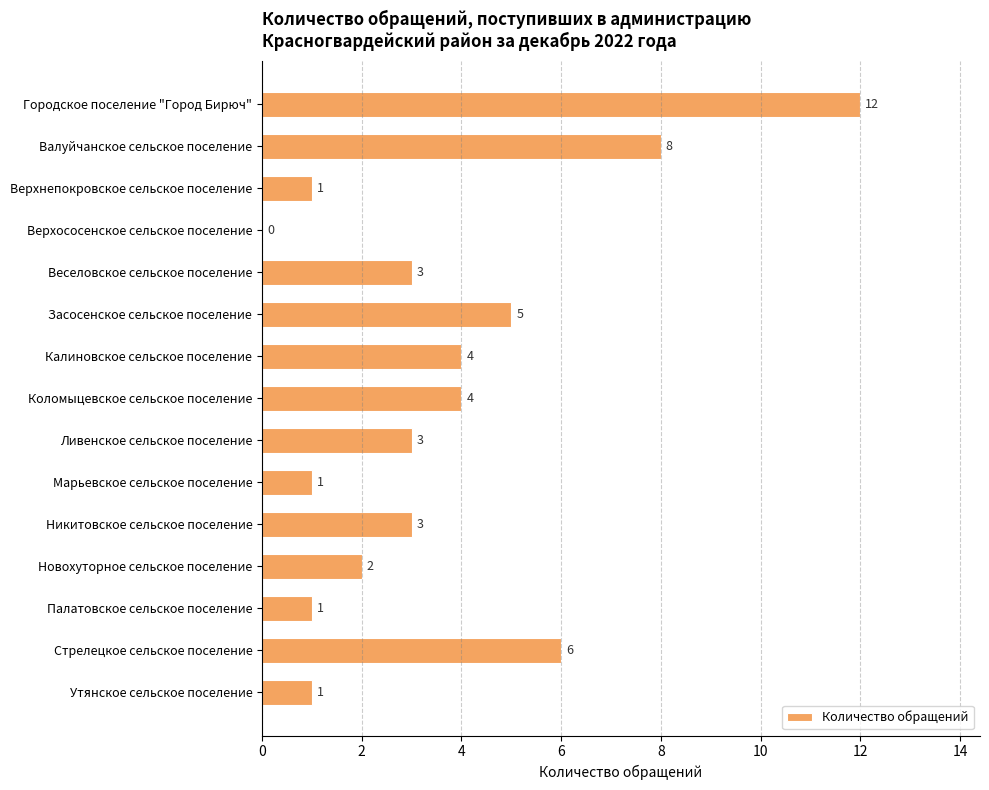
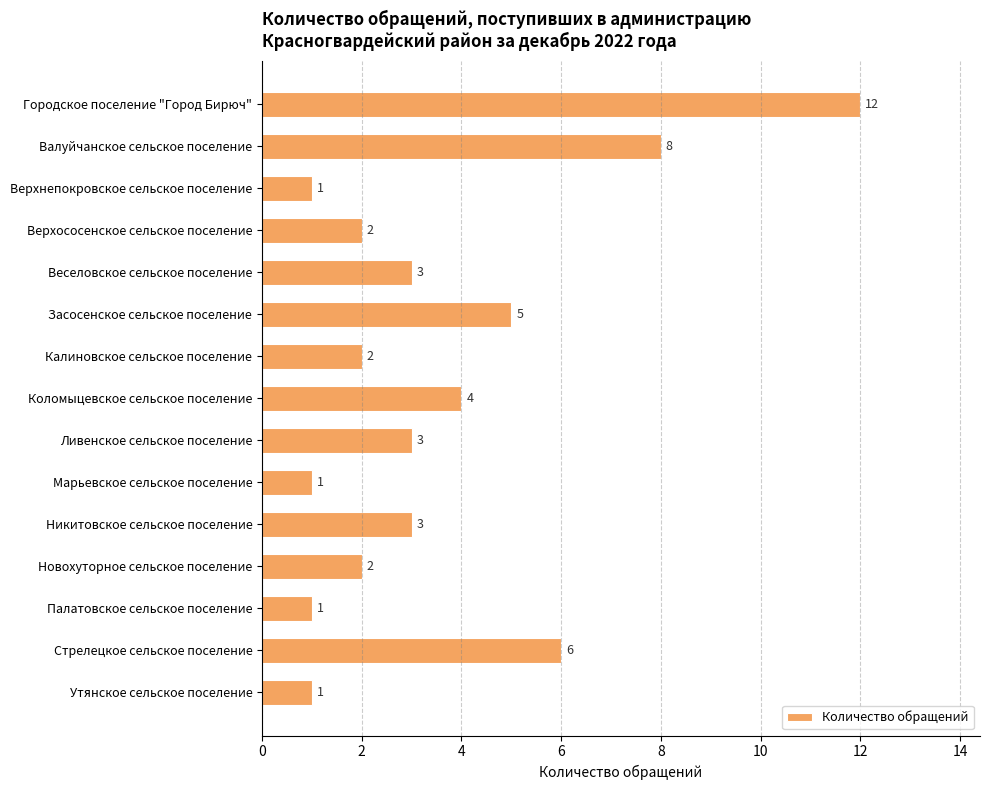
Верхососенское сельское поселение: 0 -> 2
Калиновское сельское поселение: 4 -> 2
